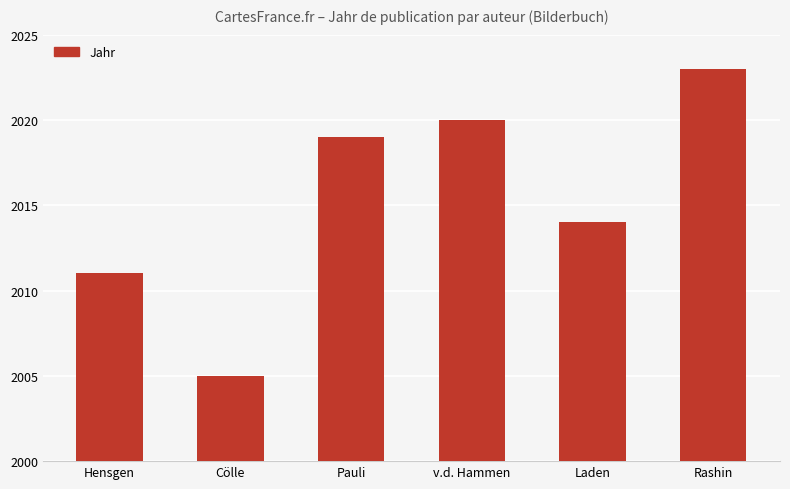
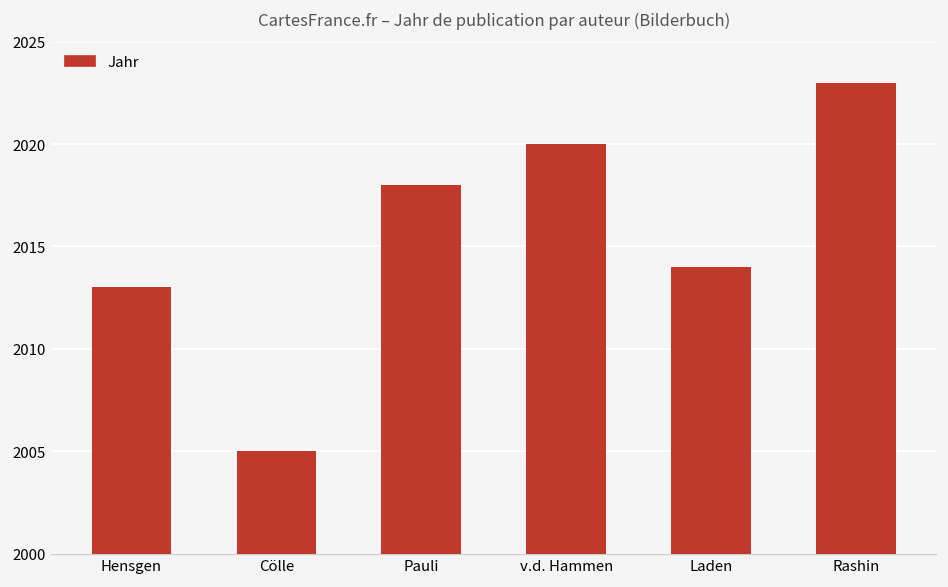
Hensgen: 2011 -> 2013
Pauli: 2019 -> 2018
